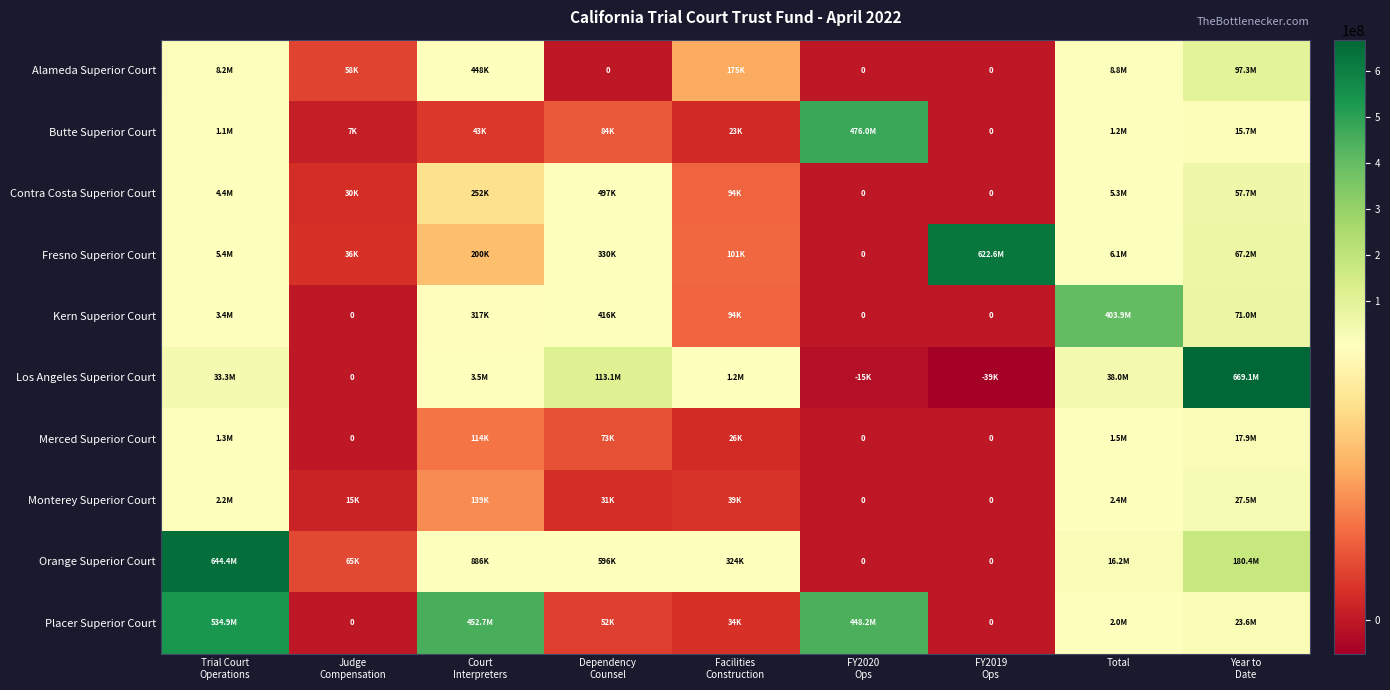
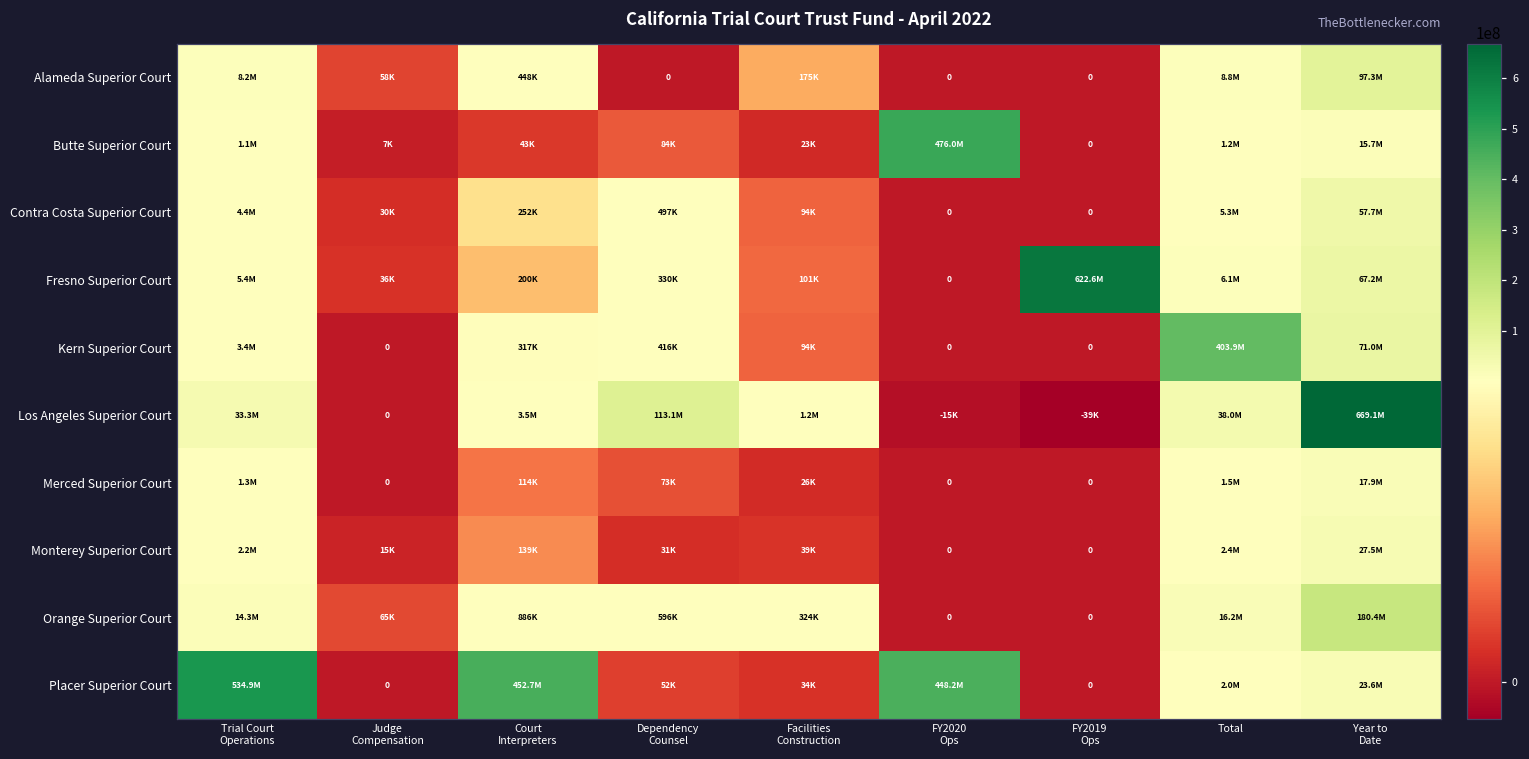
Orange Superior Court, Trial Court Operations: 644.4M -> 14.3M
